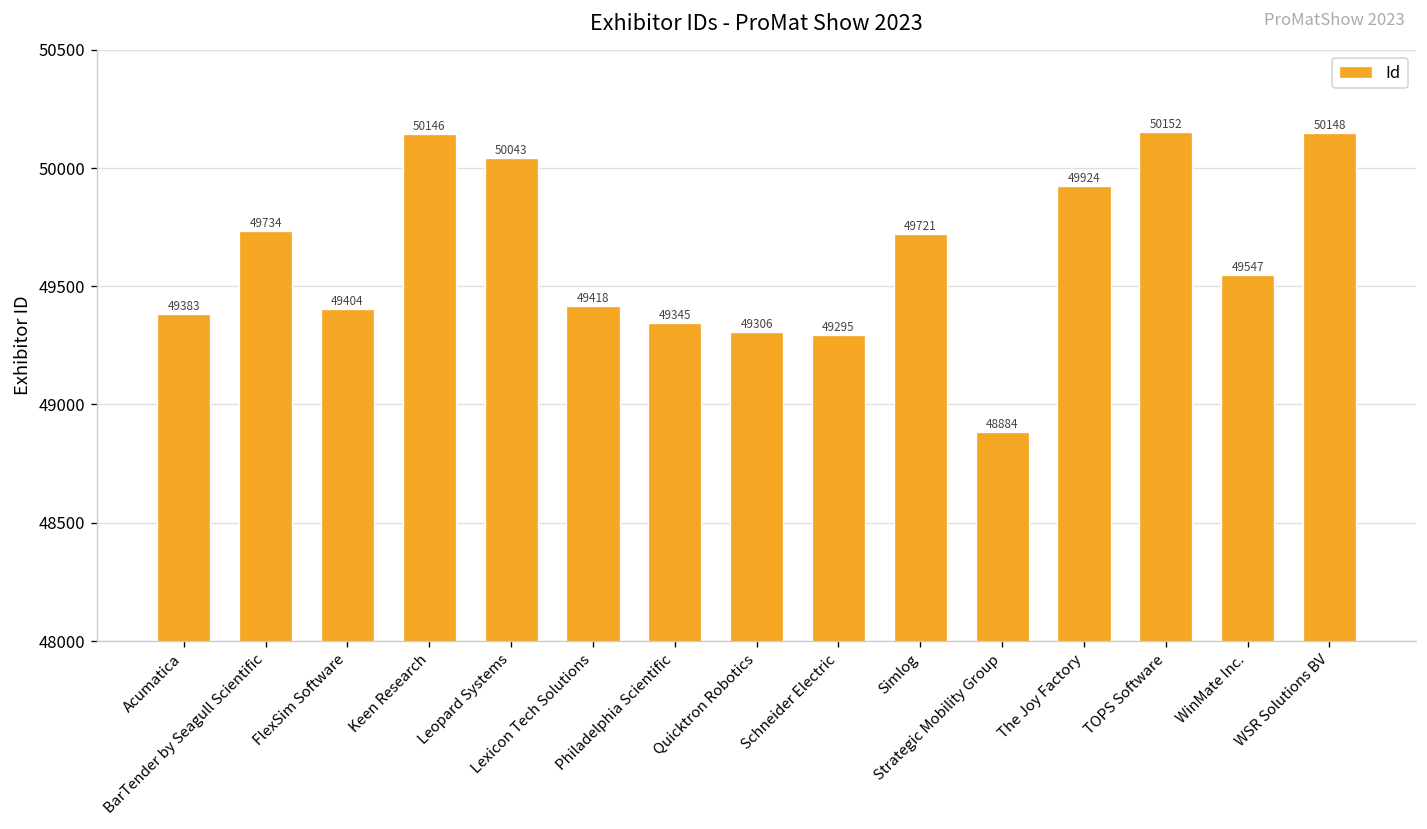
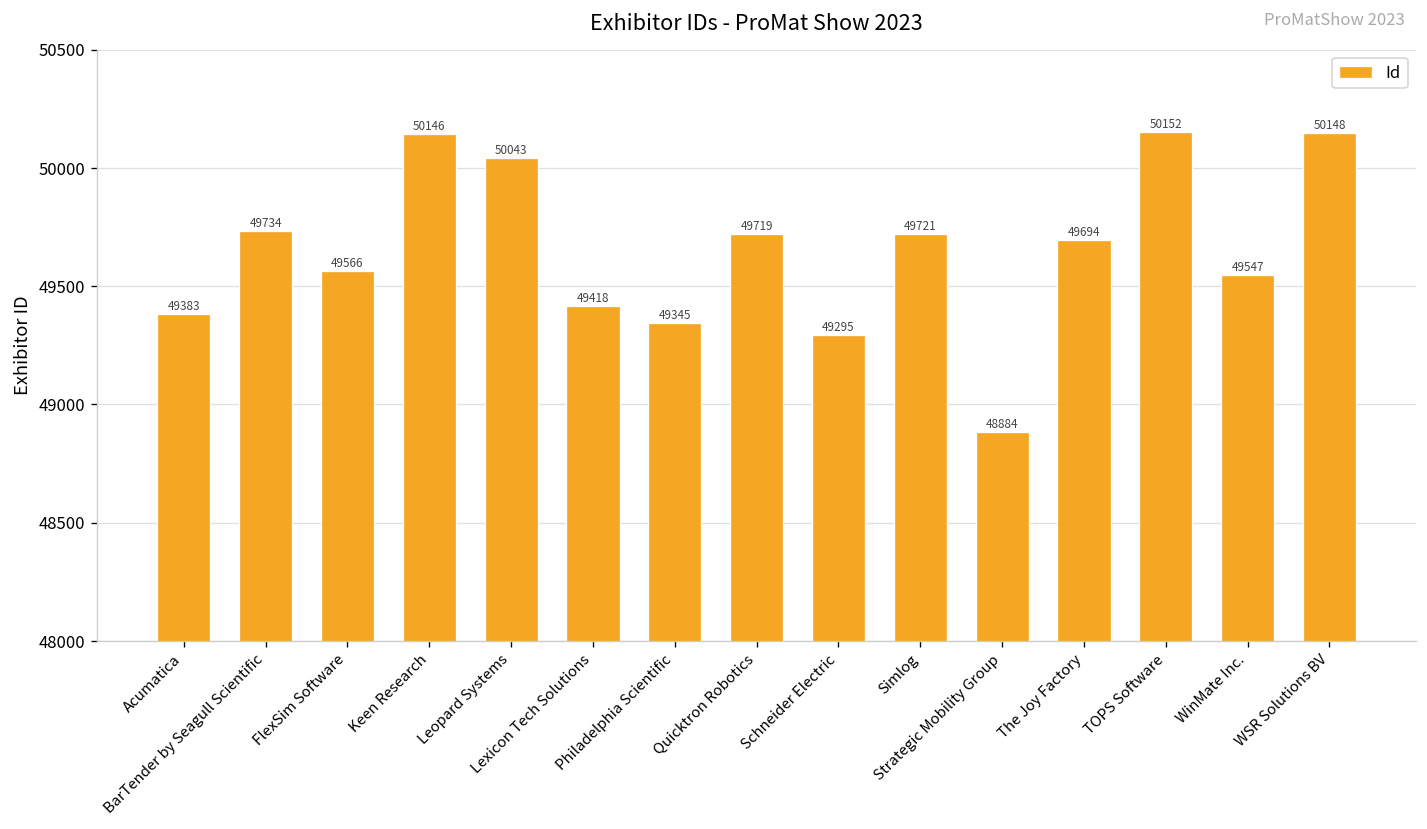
FlexSim Software: 49404 -> 49566
Quicktron Robotics: 49306 -> 49719
The Joy Factory: 49924 -> 49694
